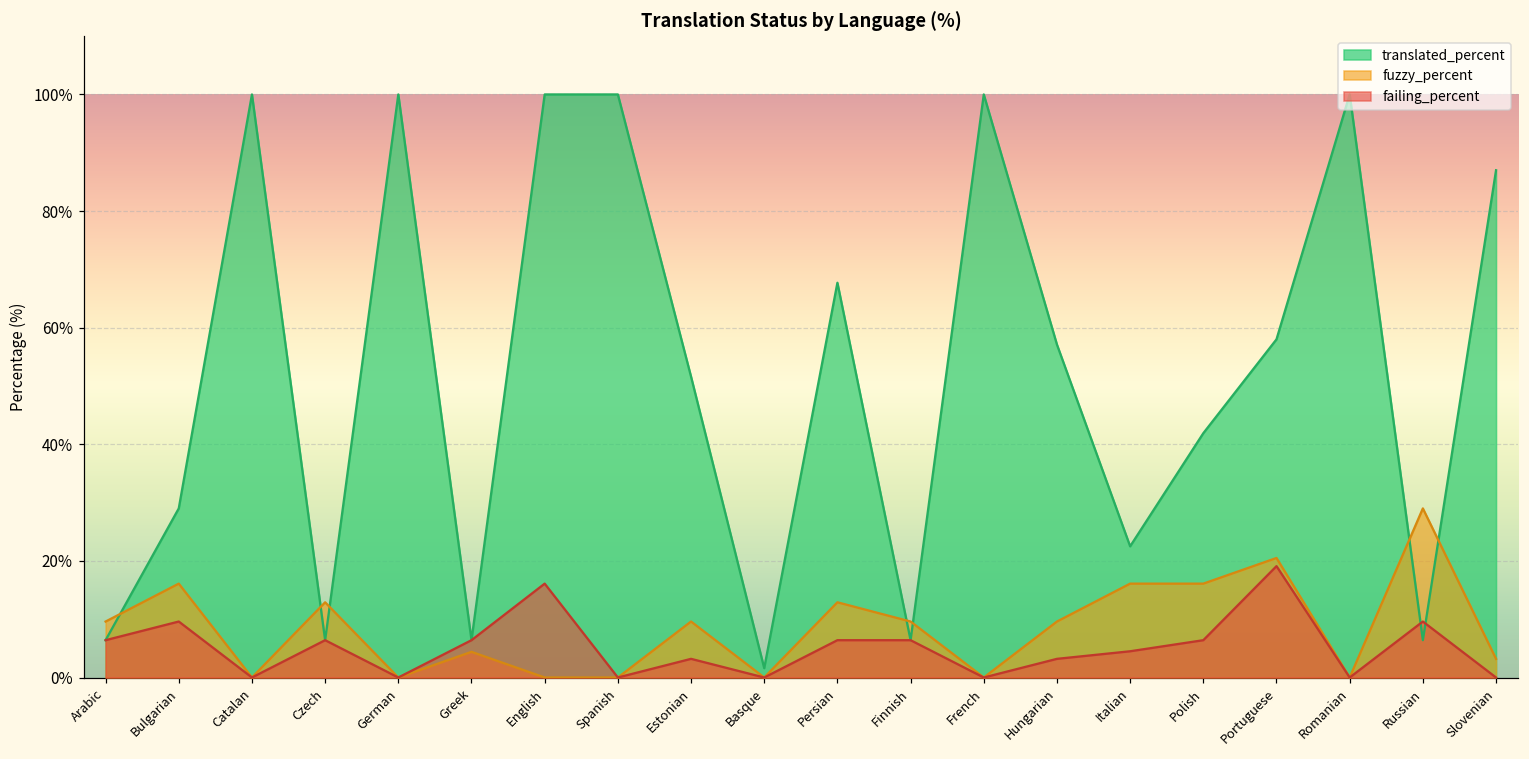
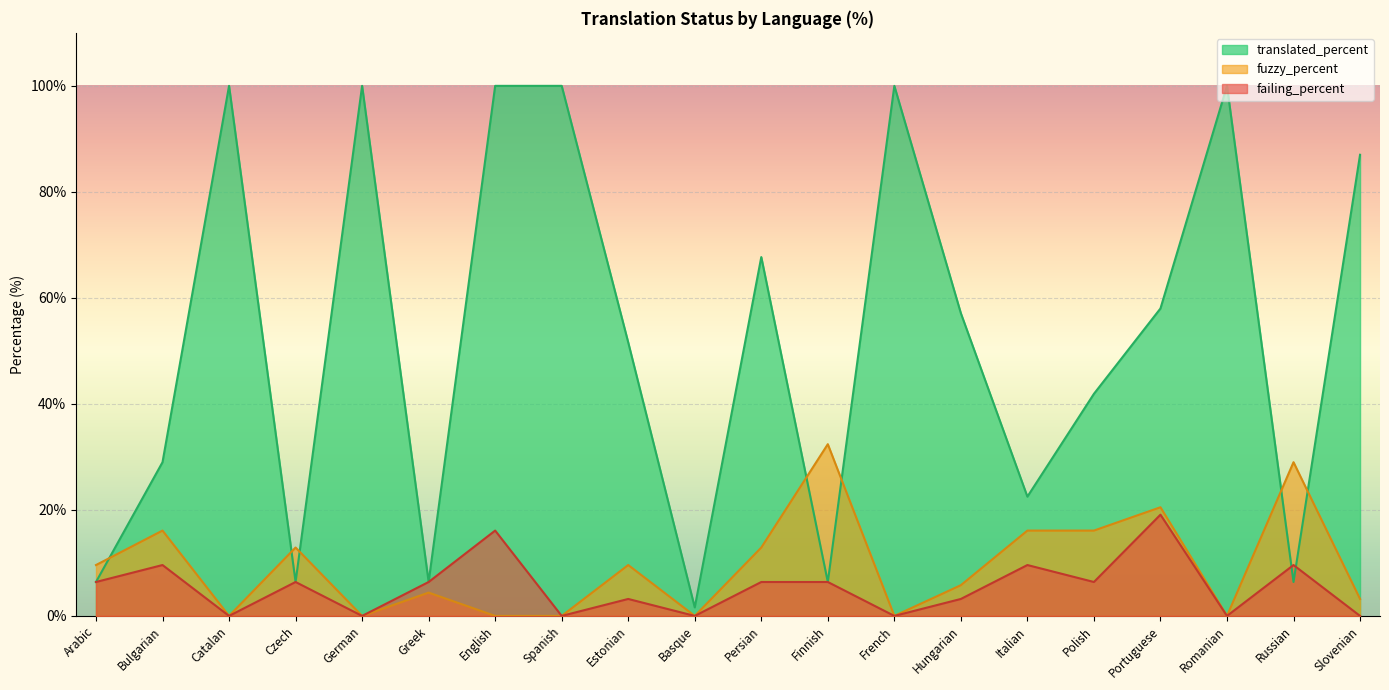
fuzzy_percent, Finnish: 10% -> 32%
fuzzy_percent, Hungarian: 10% -> 6%
failing_percent, Italian: 5% -> 10%
